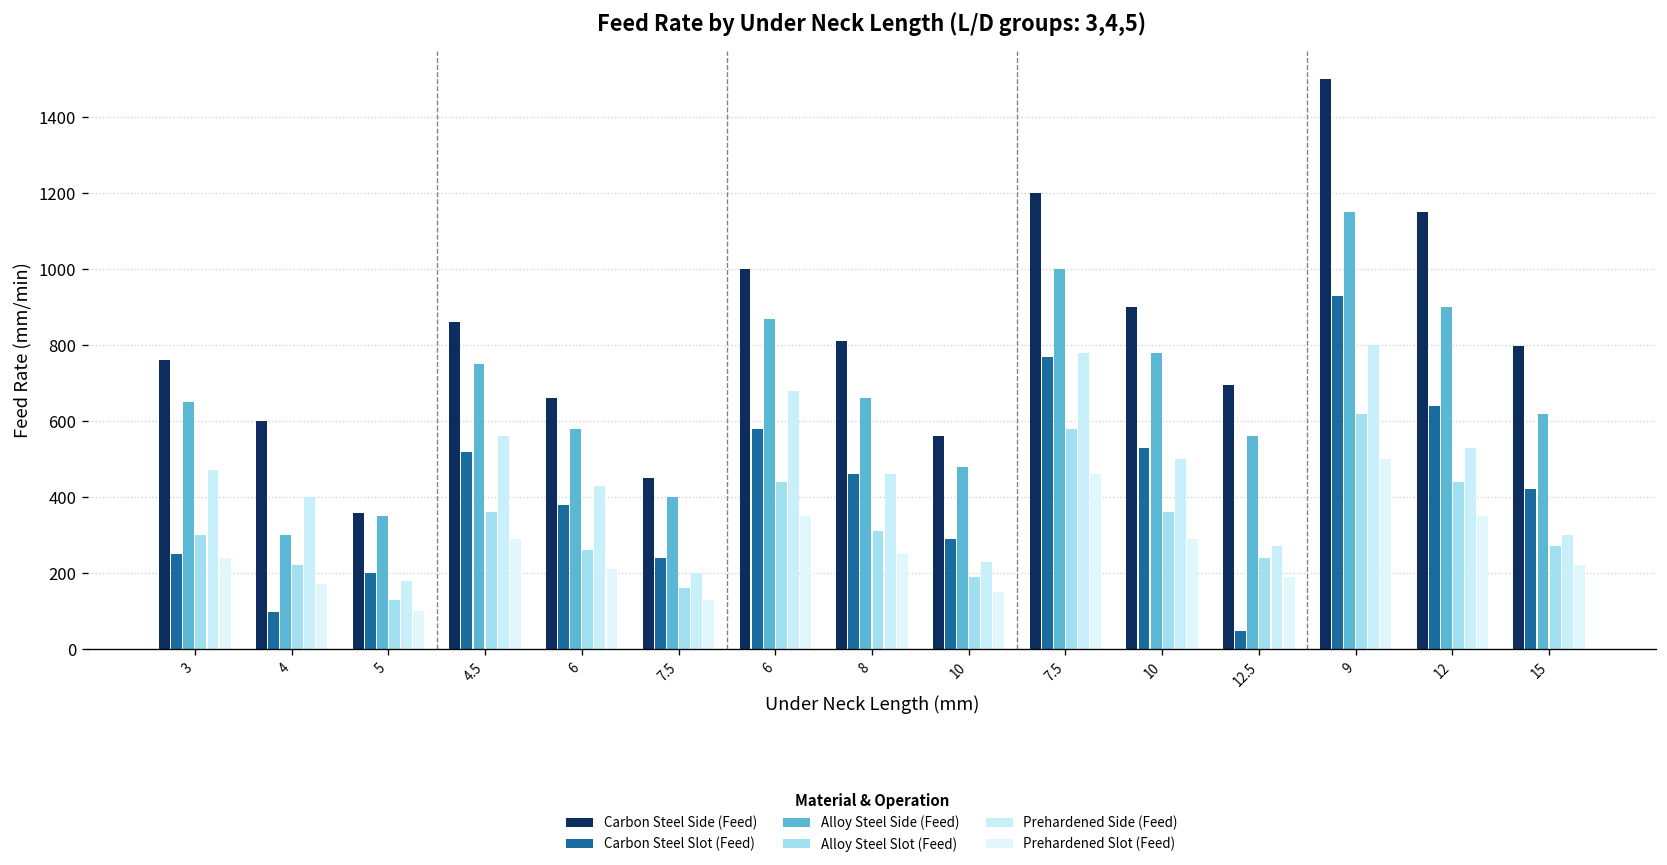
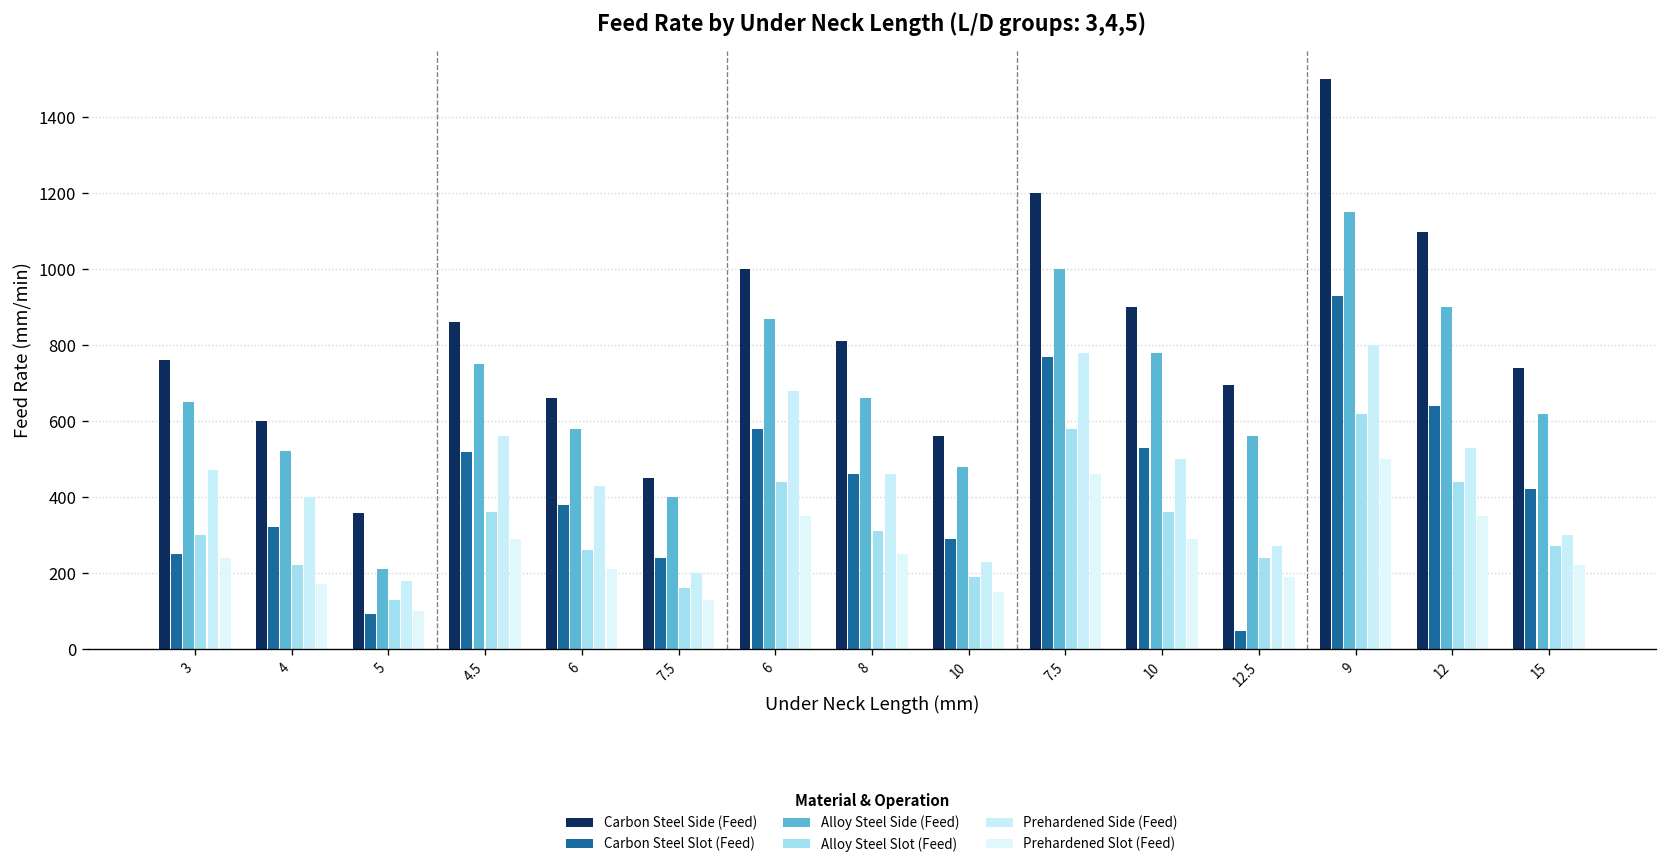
Carbon Steel Slot (Feed), 4: 100 -> 320
Alloy Steel Side (Feed), 4: 300 -> 520
Carbon Steel Slot (Feed), 5: 200 -> 90
Alloy Steel Side (Feed), 5: 350 -> 210
Carbon Steel Side (Feed), 12: 1150 -> 1100
Carbon Steel Side (Feed), 15: 800 -> 740
